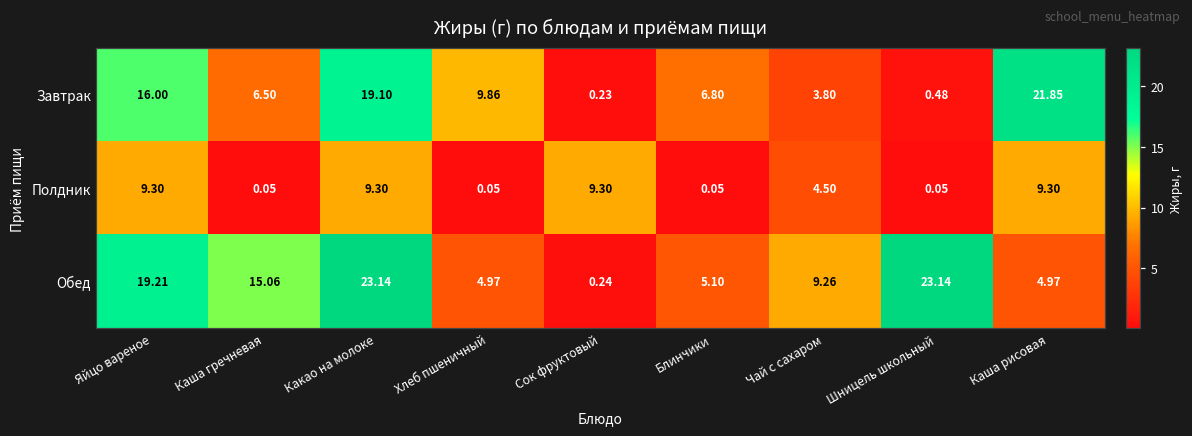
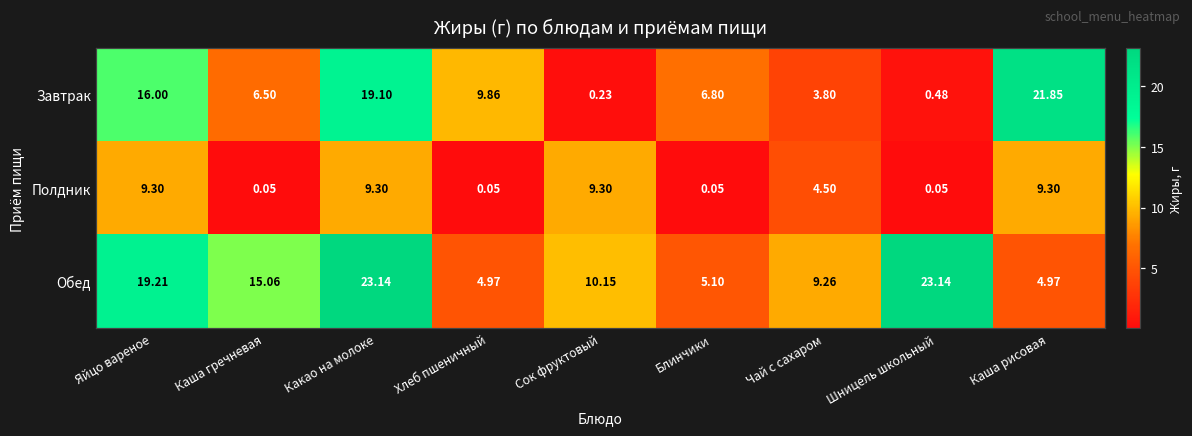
Обед, Сок фруктовый: 0.24 -> 10.15
